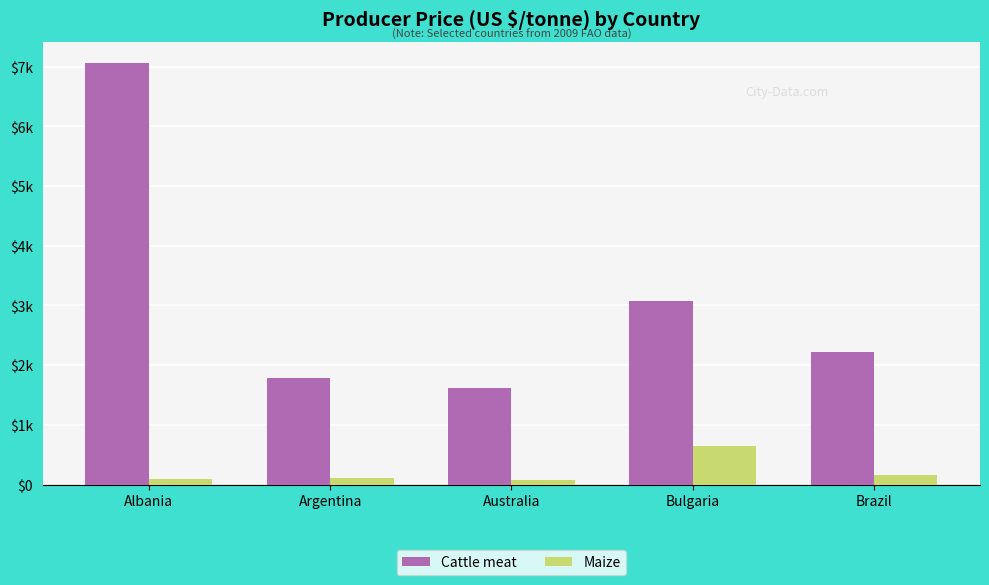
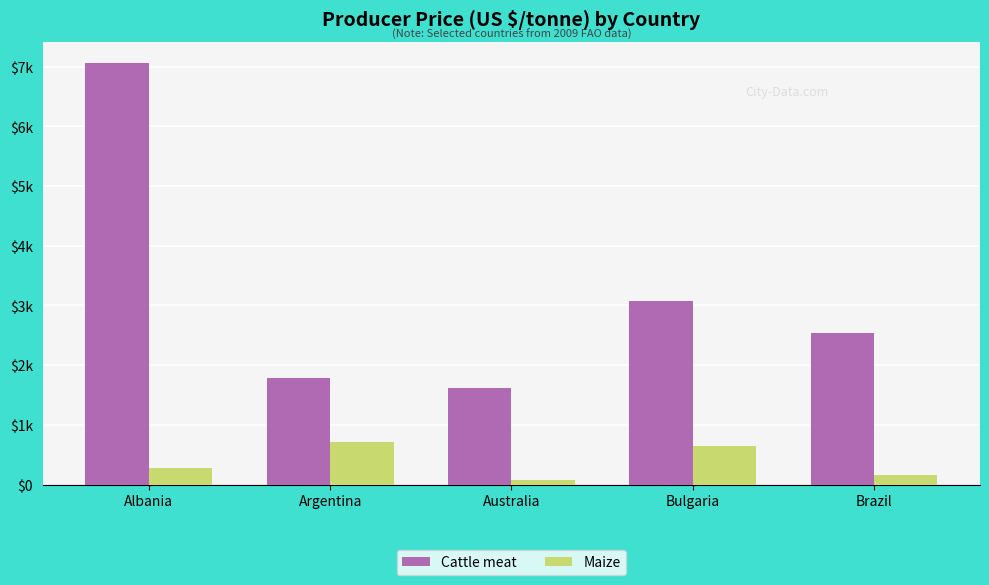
Maize, Albania: $100 -> $300
Maize, Argentina: $100 -> $700
Cattle meat, Brazil: $2200 -> $2500
